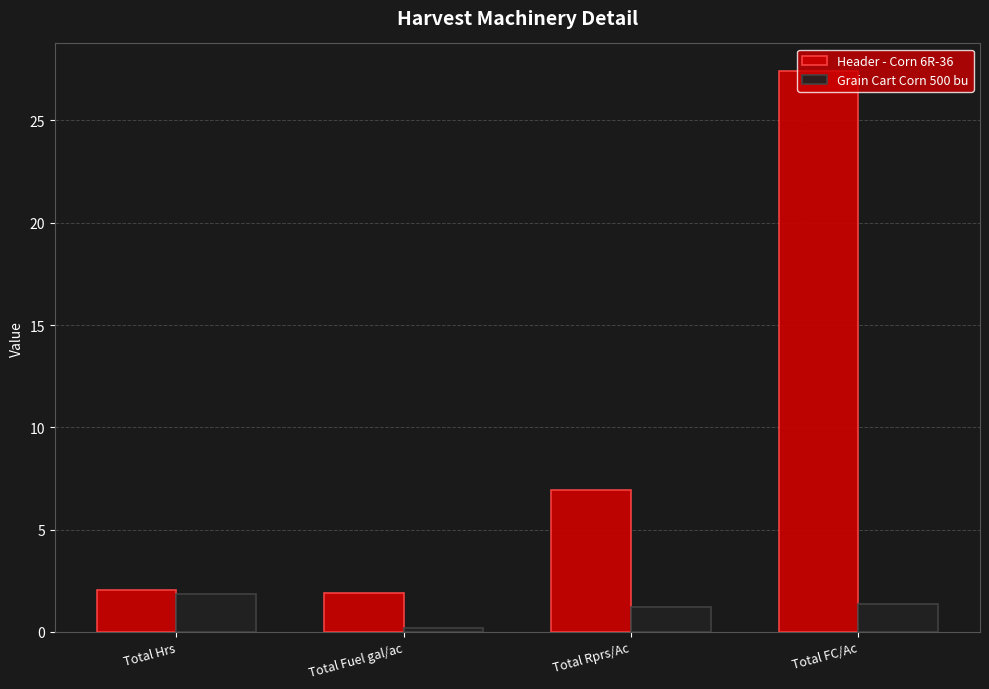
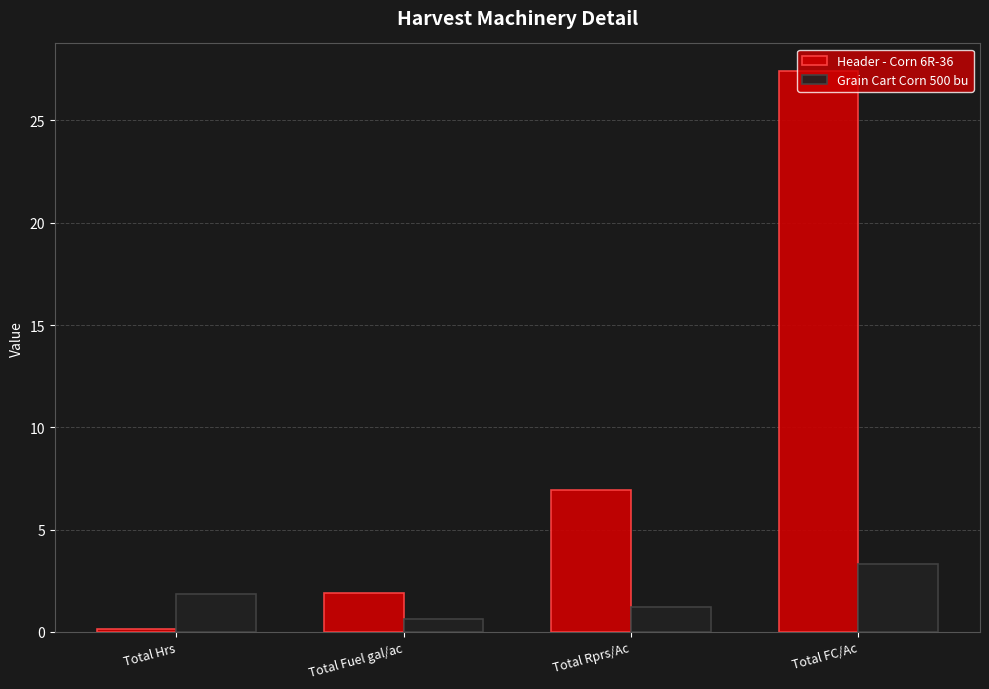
Header - Corn 6R-36, Total Hrs: 2.0 -> 0.2
Grain Cart Corn 500 bu, Total Fuel gal/ac: 0.2 -> 0.6
Grain Cart Corn 500 bu, Total FC/Ac: 1.4 -> 3.3
